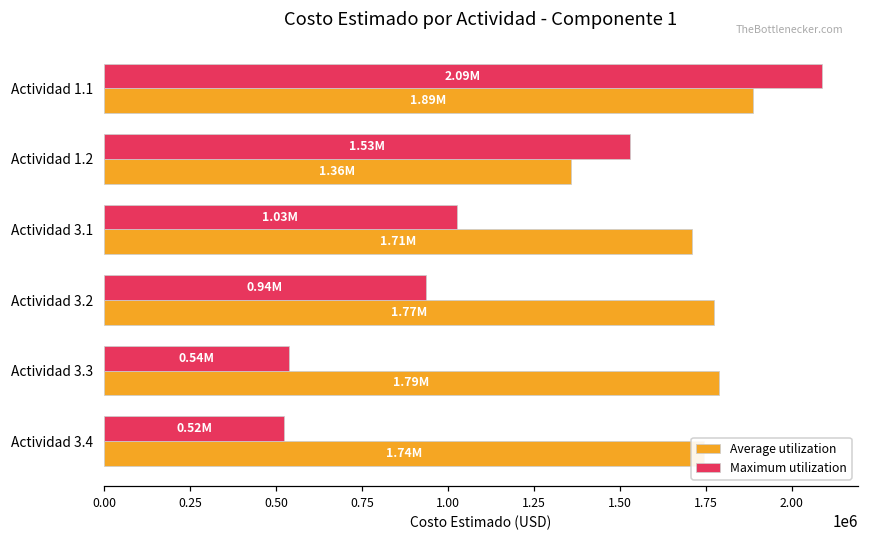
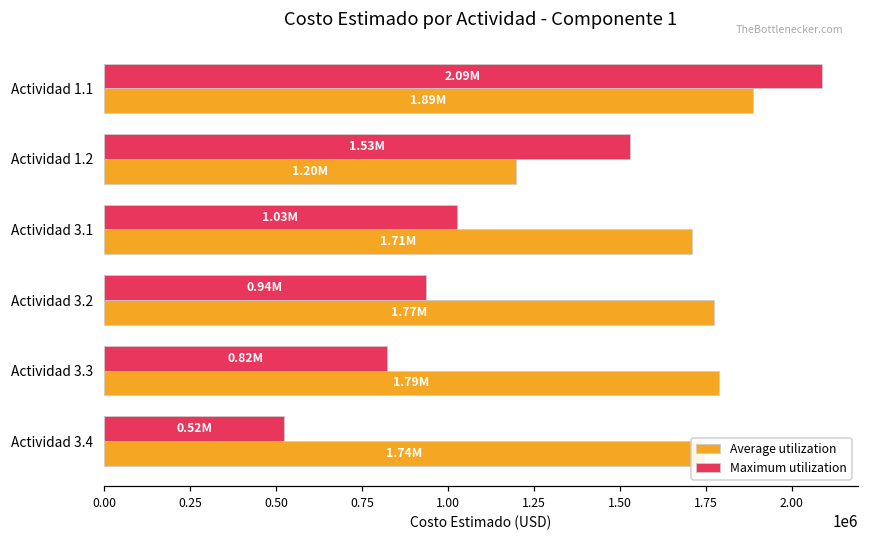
Average utilization, Actividad 1.2: 1.36M -> 1.20M
Maximum utilization, Actividad 3.3: 0.54M -> 0.82M
